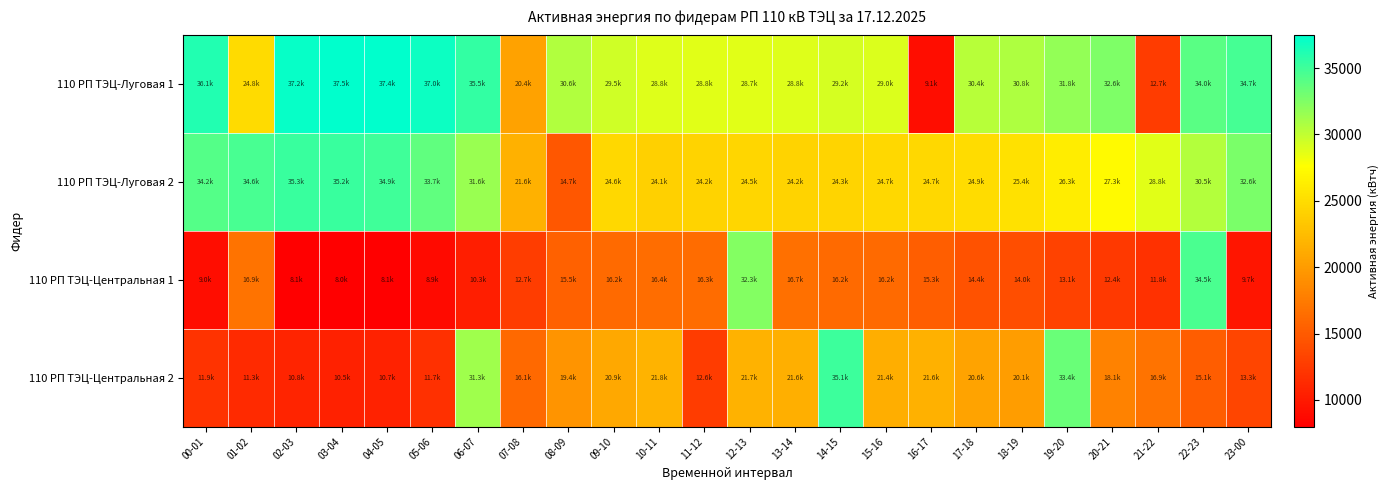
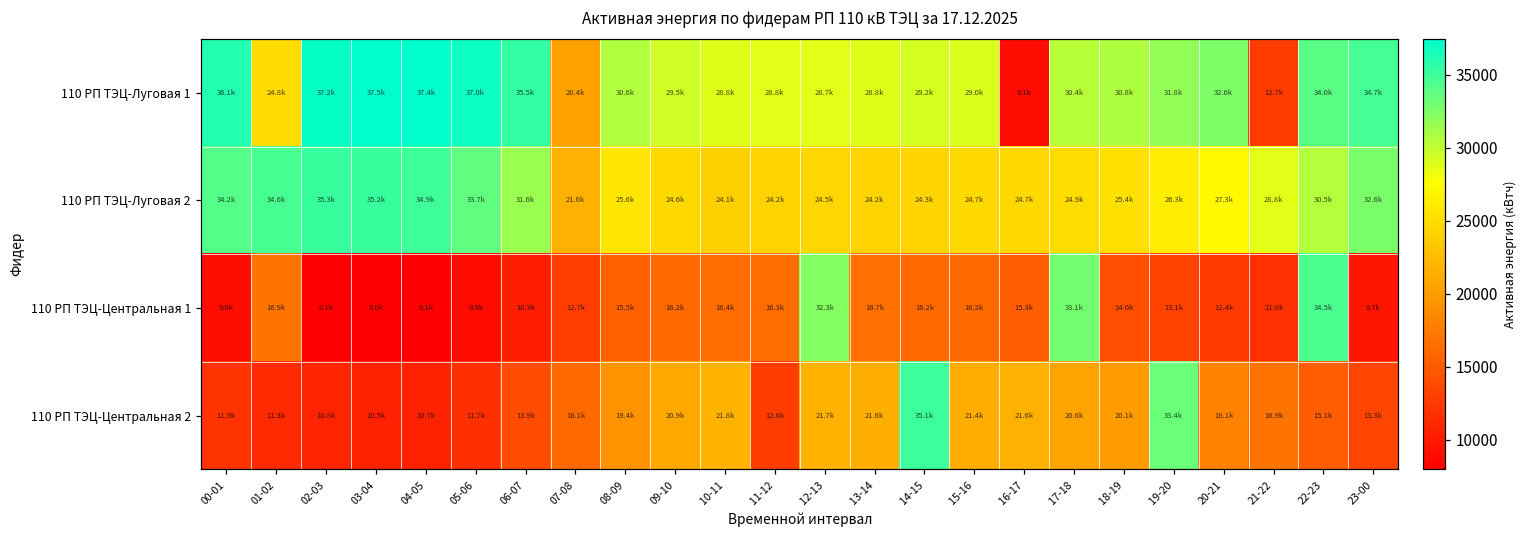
110 РП ТЭЦ-Луговая 2, 08-09: 14.7k -> 25.6k
110 РП ТЭЦ-Центральная 1, 17-18: 14.4k -> 33.1k
110 РП ТЭЦ-Центральная 2, 06-07: 31.3k -> 13.9k
